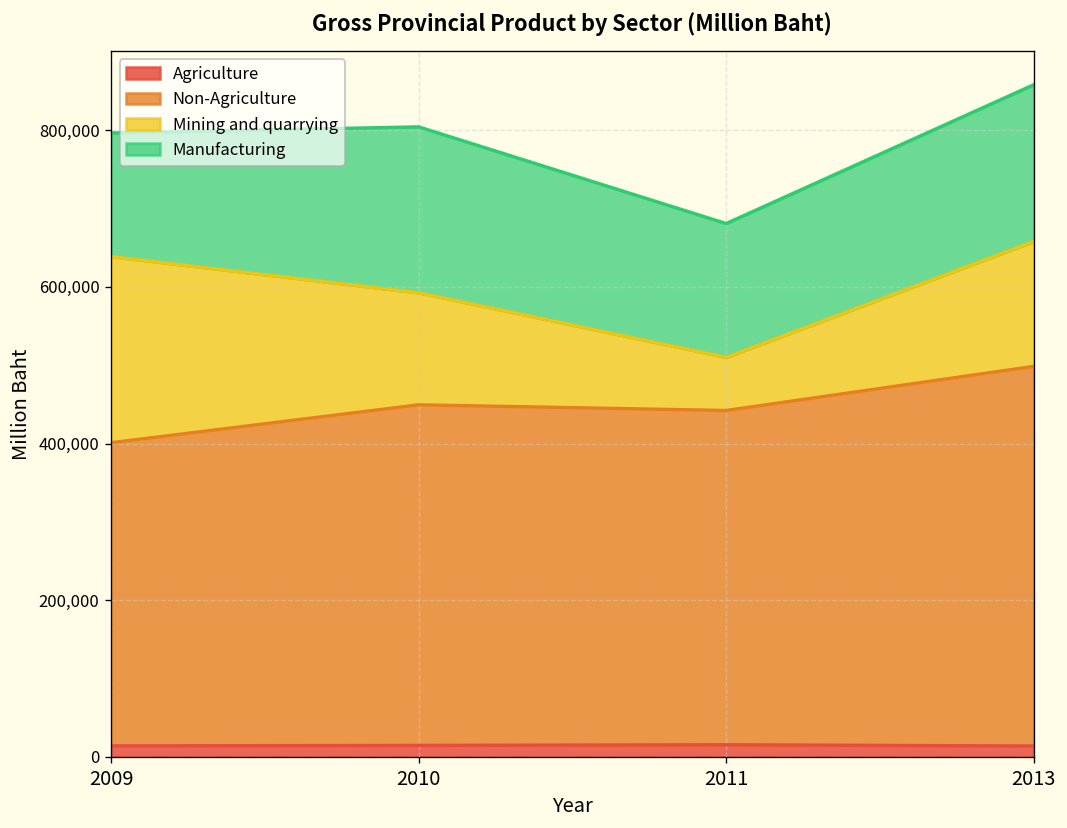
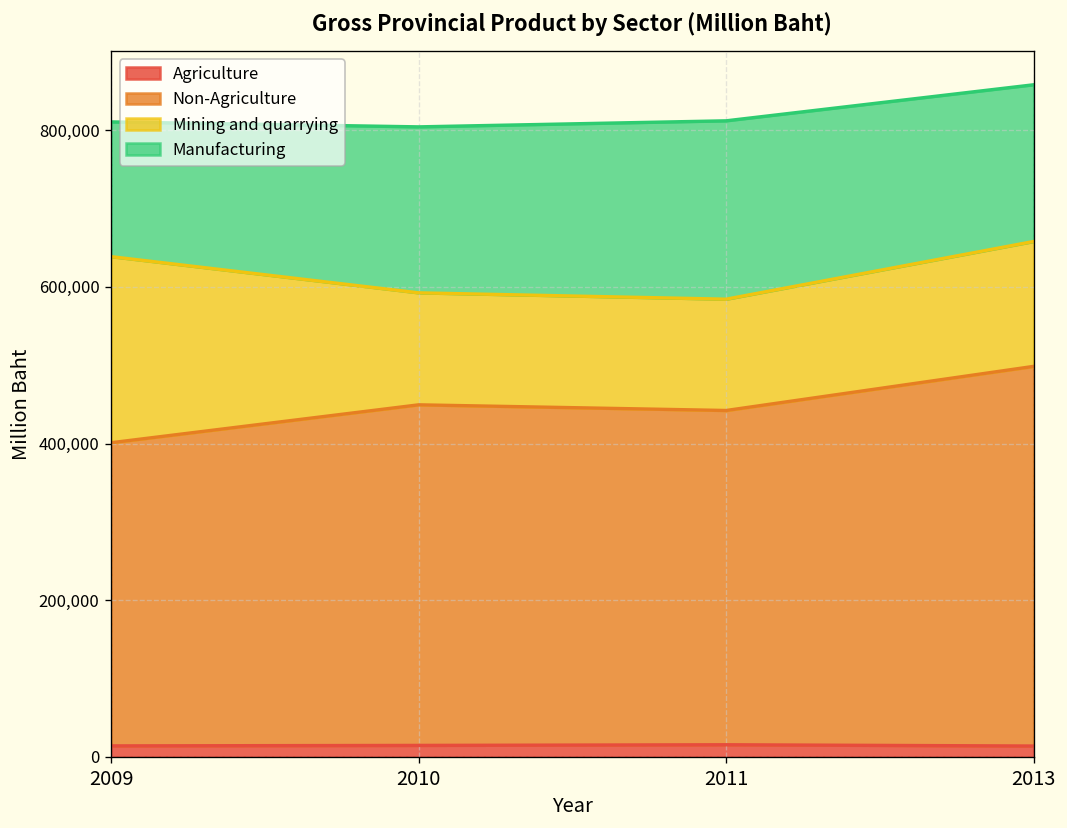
Manufacturing, 2009: 160,000 -> 170,000
Mining and quarrying, 2011: 70,000 -> 140,000
Manufacturing, 2011: 170,000 -> 230,000
